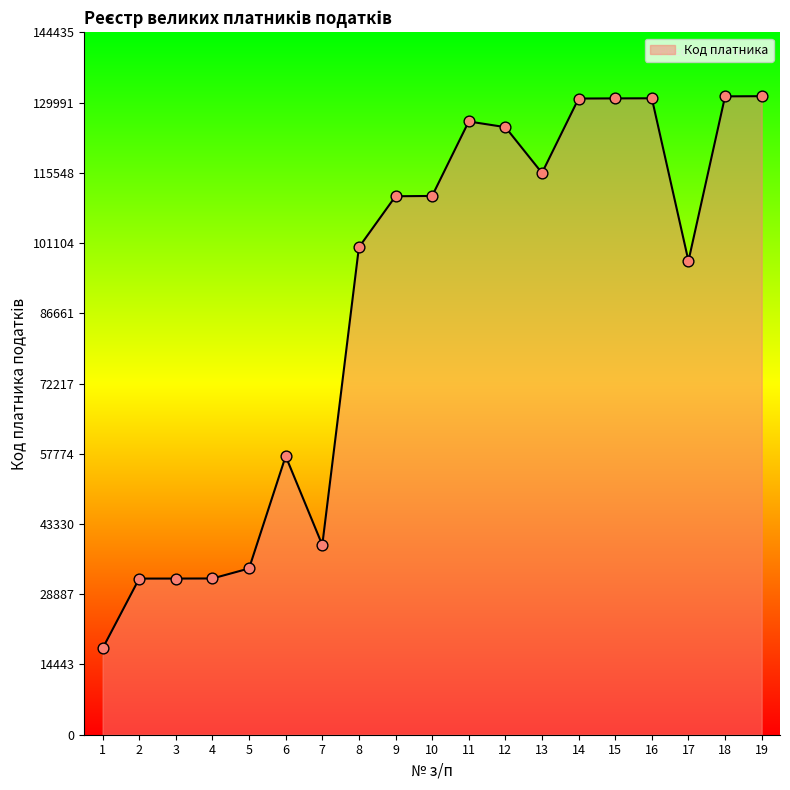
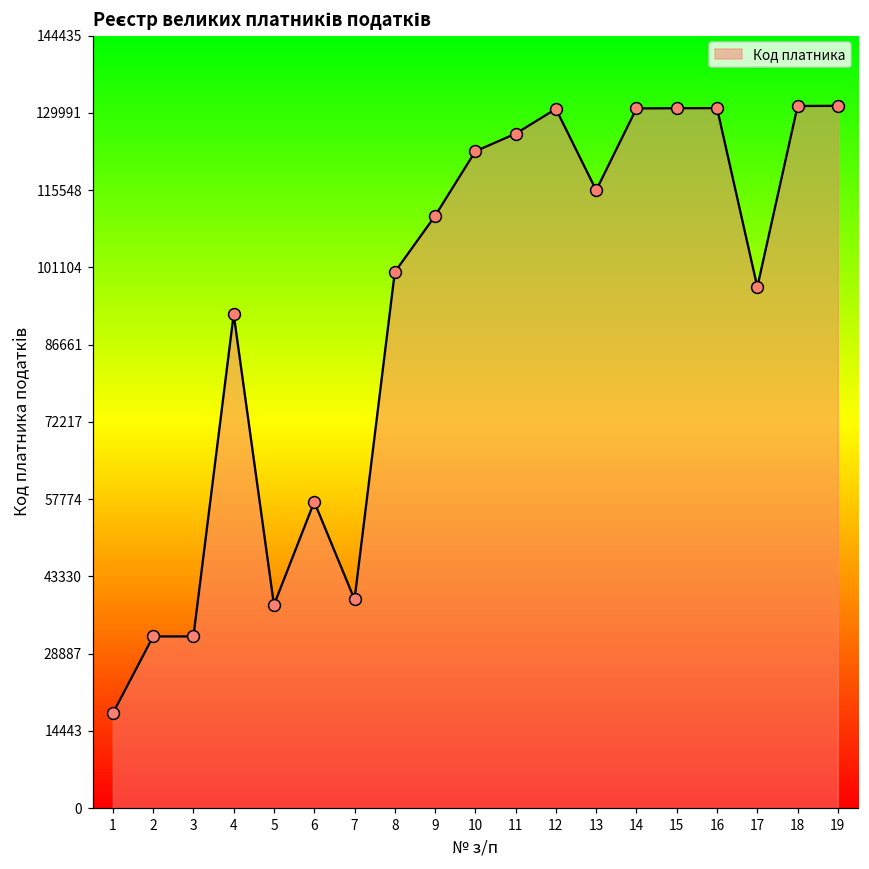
4: 32000 -> 92000
5: 34000 -> 38000
10: 111000 -> 123000
12: 125000 -> 131000
